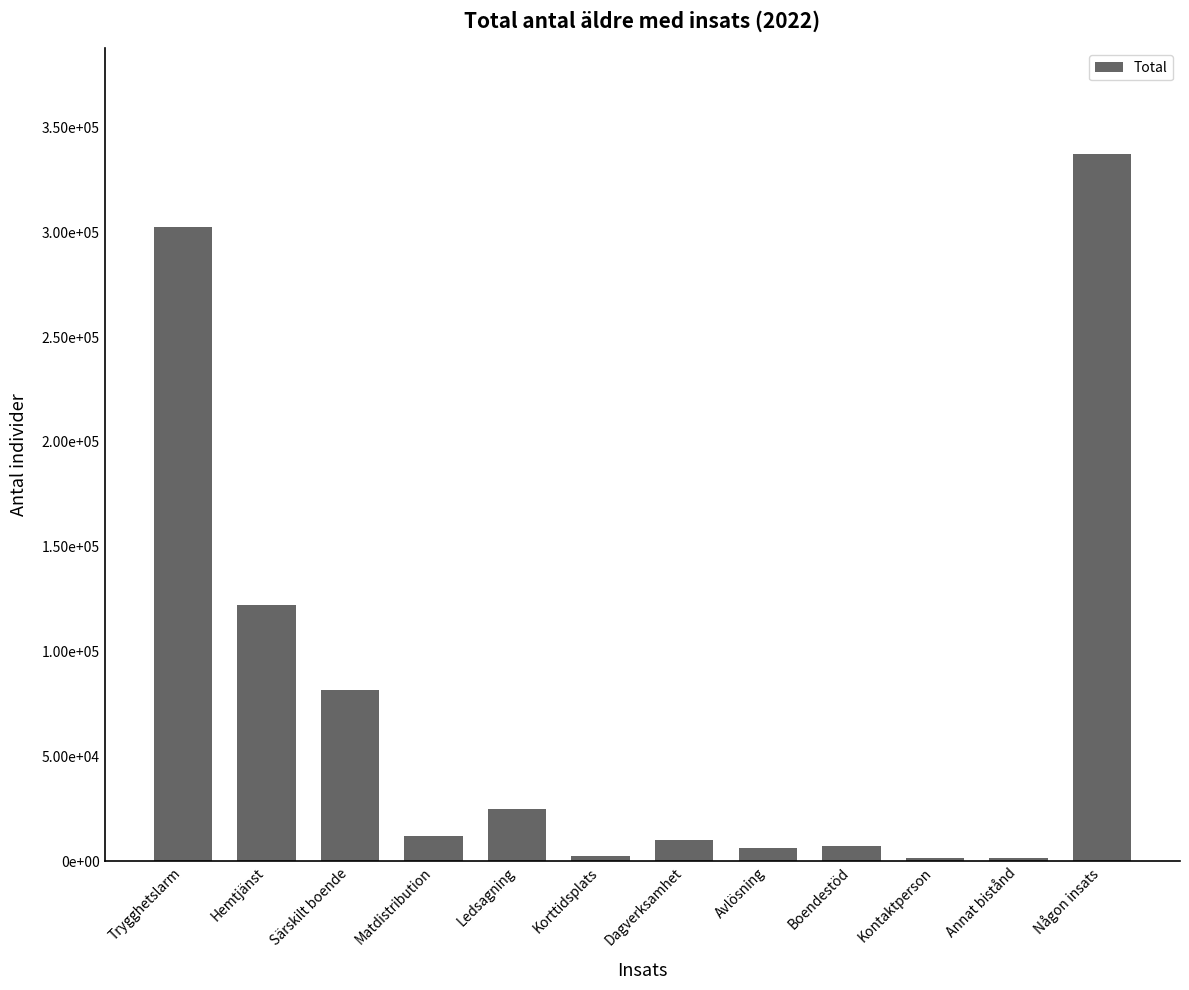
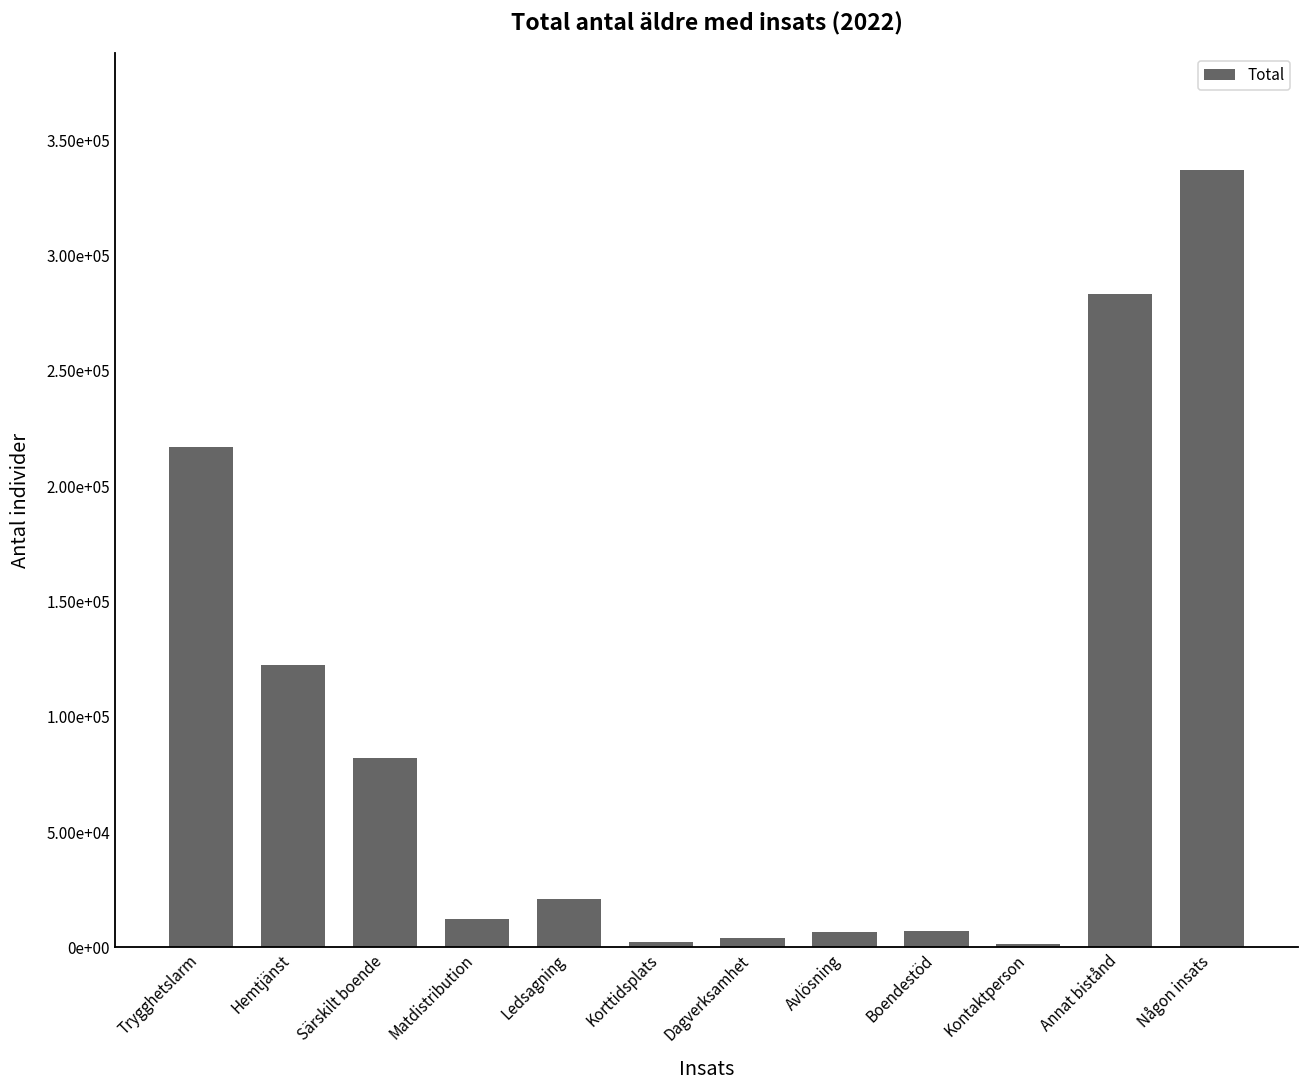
Trygghetslarm: 303000 -> 217000
Ledsagning: 25000 -> 21000
Dagverksamhet: 10000 -> 4000
Annat bistånd: 2000 -> 283000
